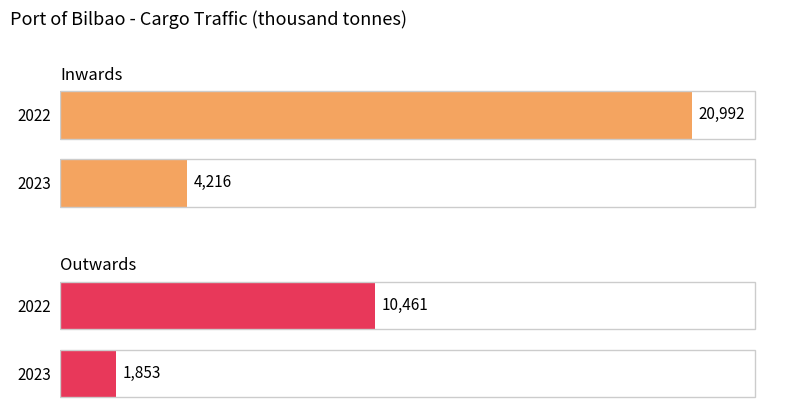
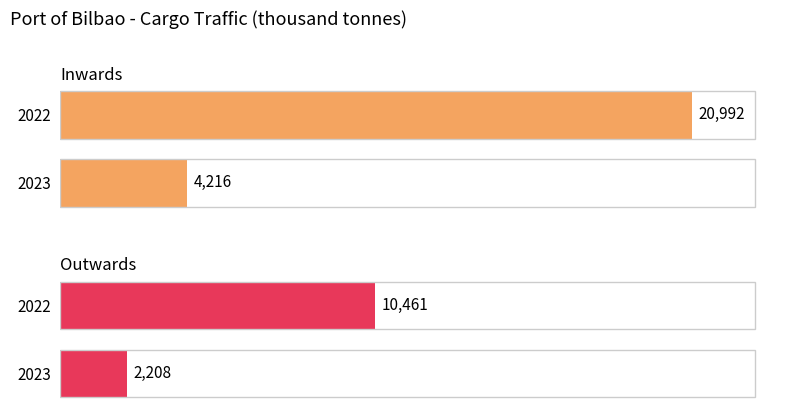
Outwards, 2023: 1,853 -> 2,208
